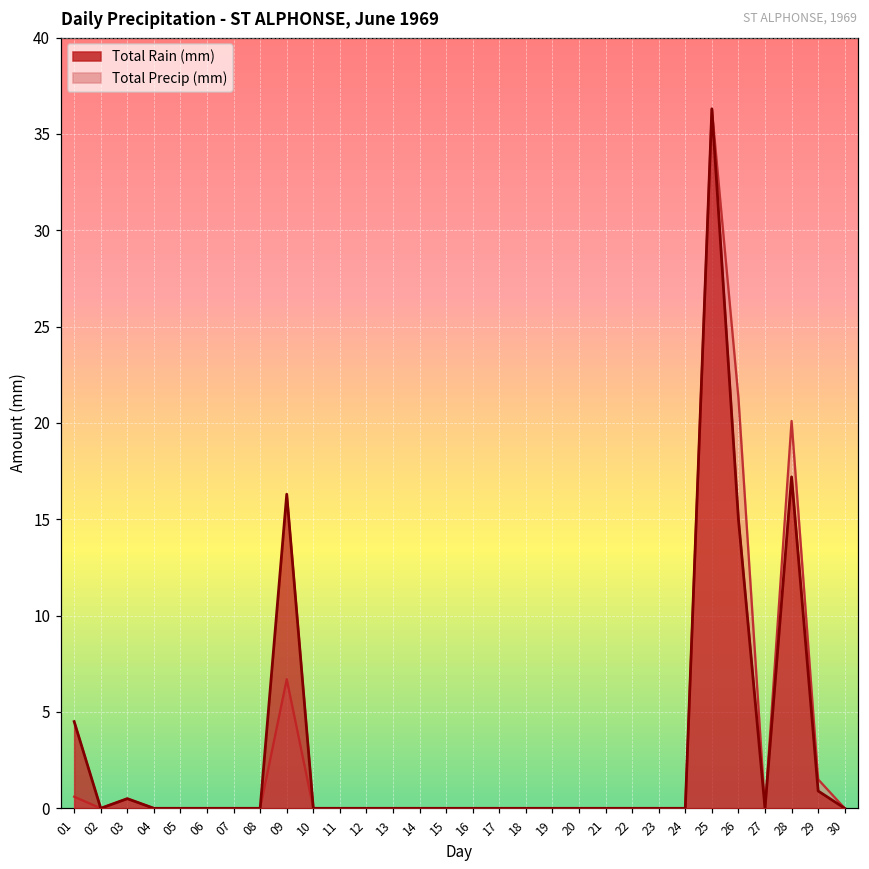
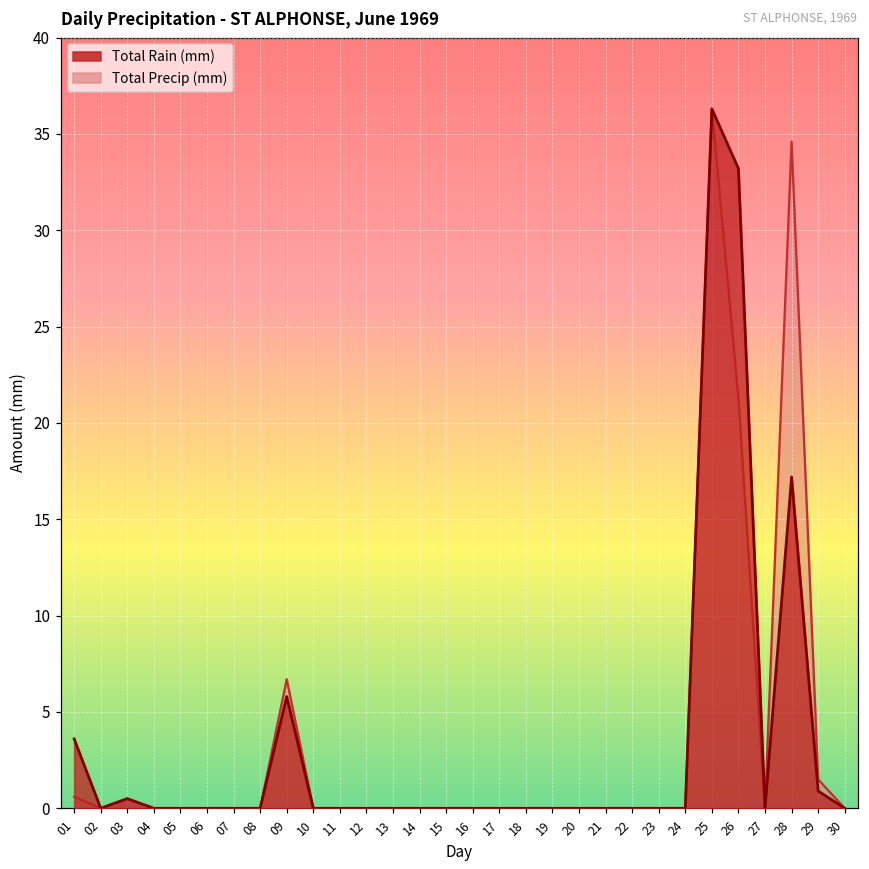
Total Rain (mm), 01: 4.5 -> 3.6
Total Rain (mm), 09: 16.3 -> 5.8
Total Rain (mm), 26: 15.0 -> 33.2
Total Precip (mm), 28: 20.1 -> 34.6
